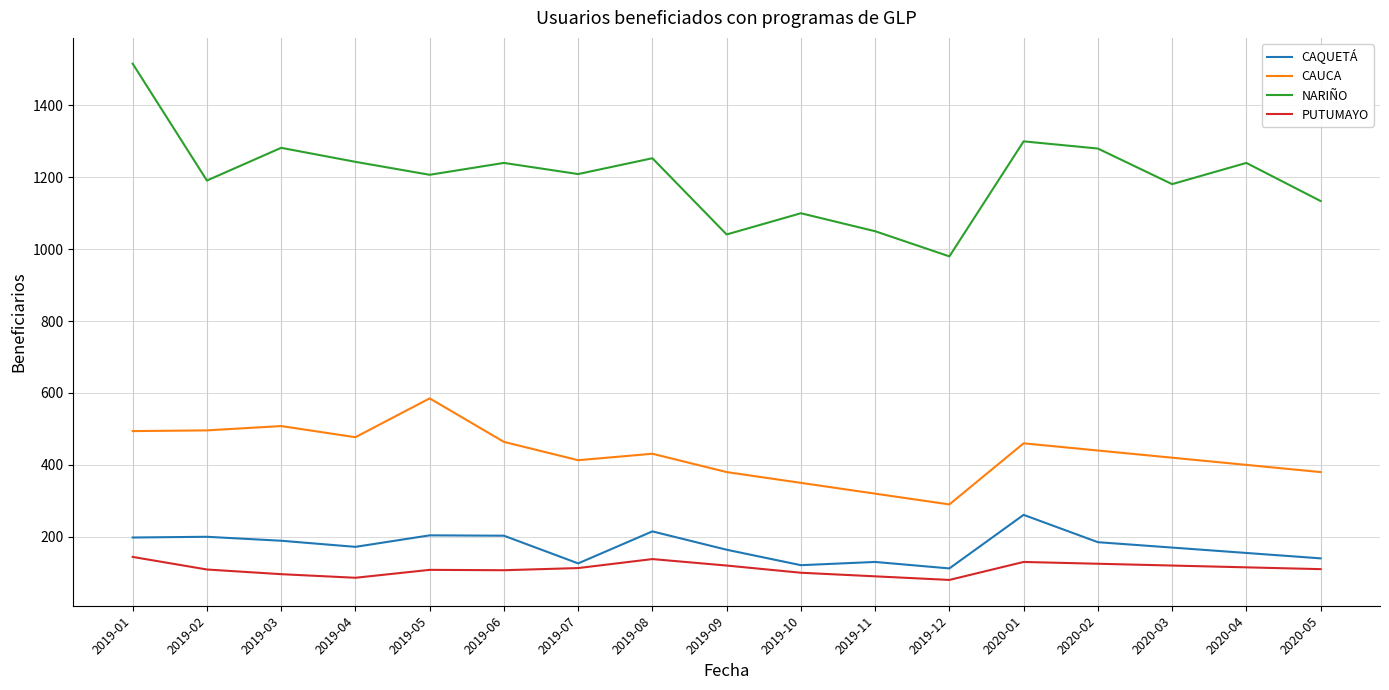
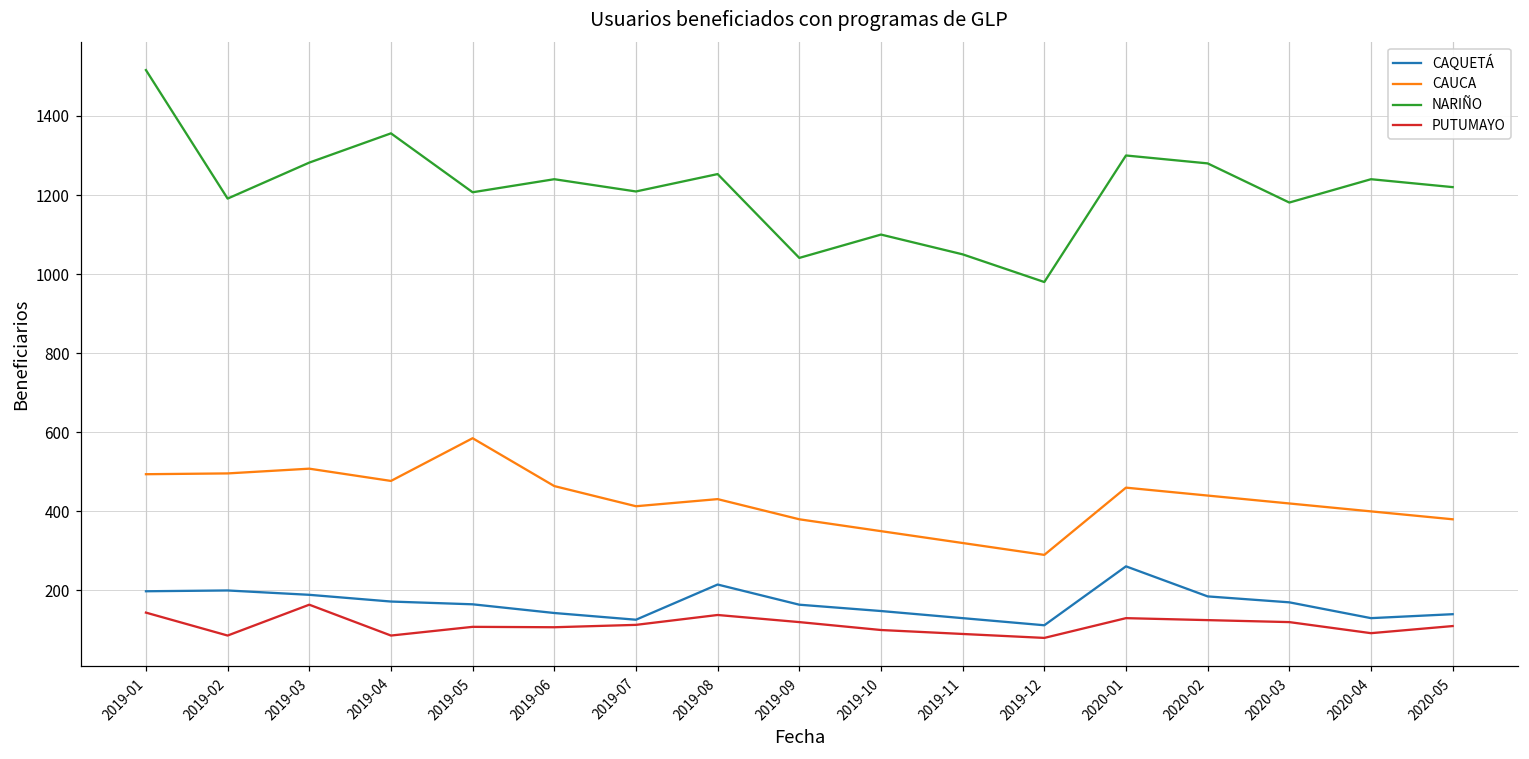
PUTUMAYO, 2019-02: 110 -> 90
PUTUMAYO, 2019-03: 100 -> 160
NARIÑO, 2019-04: 1240 -> 1360
CAQUETÁ, 2019-05: 200 -> 170
CAQUETÁ, 2019-06: 200 -> 140
CAQUETÁ, 2019-10: 120 -> 150
CAQUETÁ, 2020-04: 160 -> 130
PUTUMAYO, 2020-04: 120 -> 90
NARIÑO, 2020-05: 1130 -> 1220
